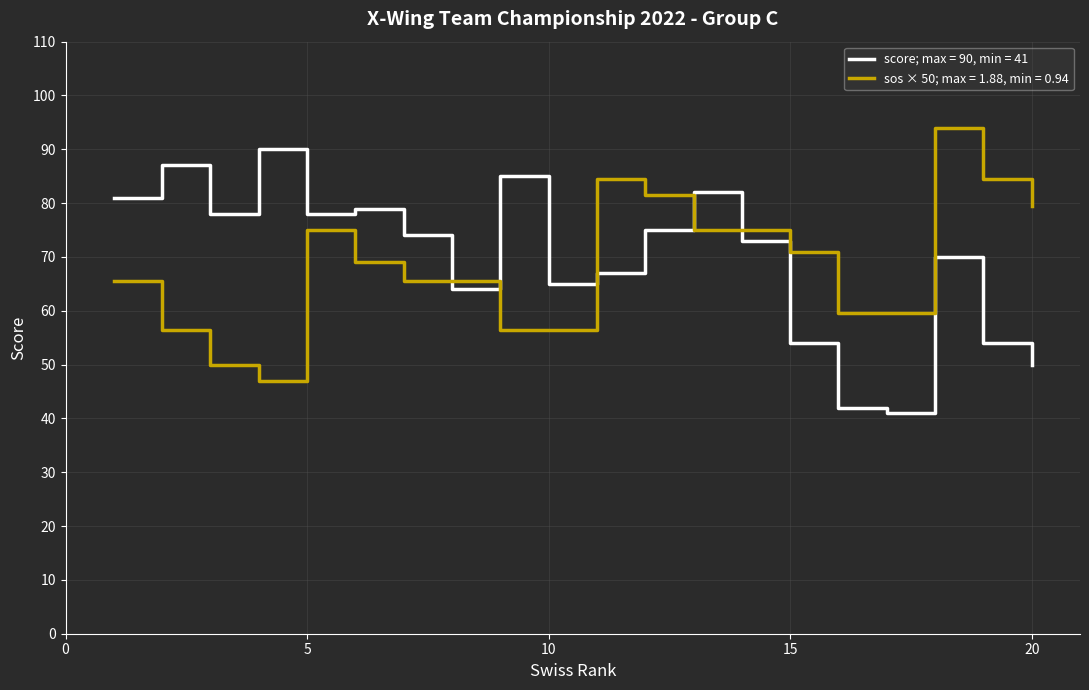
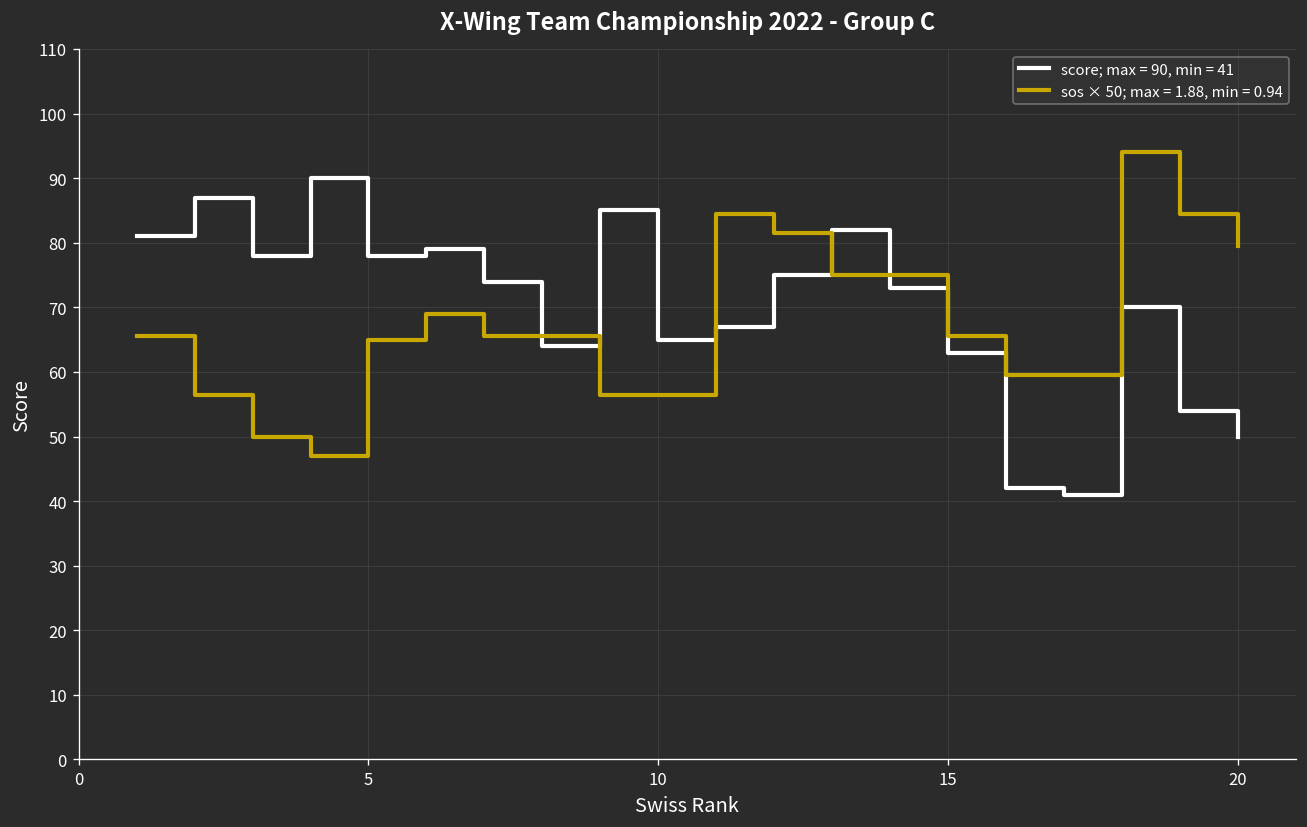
sos × 50; max = 1.88, min = 0.94, 5: 75 -> 65
score; max = 90, min = 41, 15: 54 -> 63
sos × 50; max = 1.88, min = 0.94, 15: 71 -> 66
